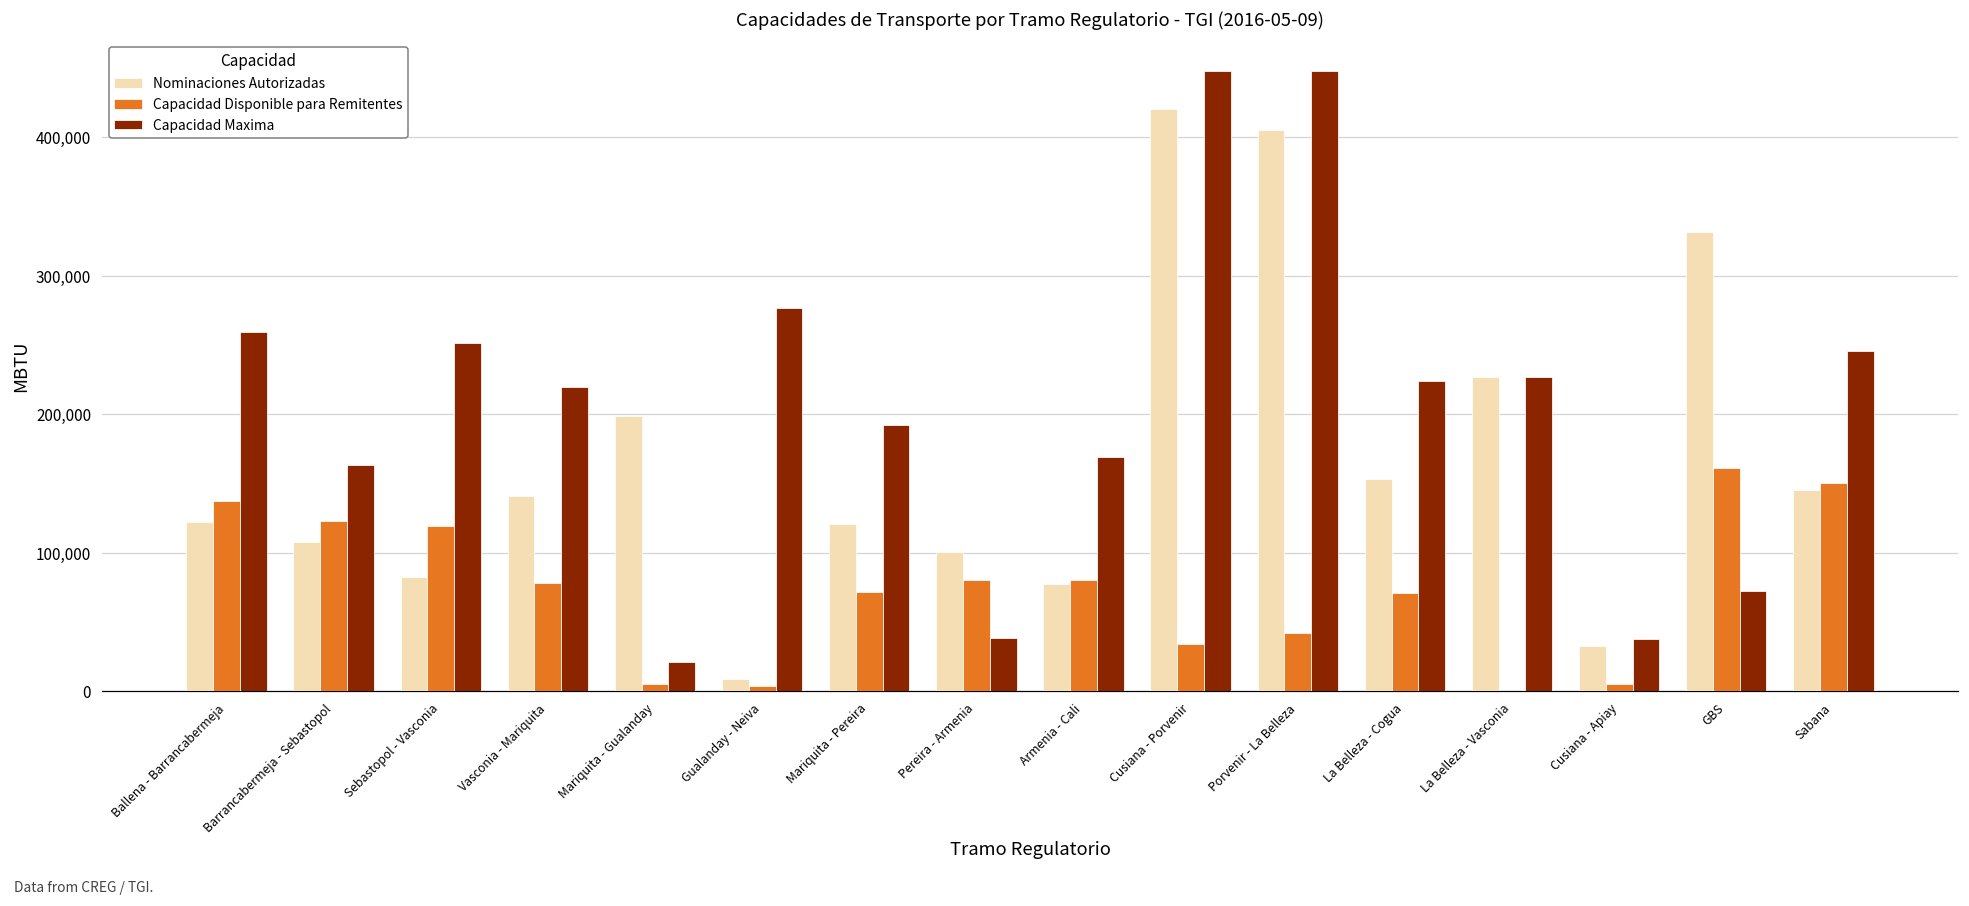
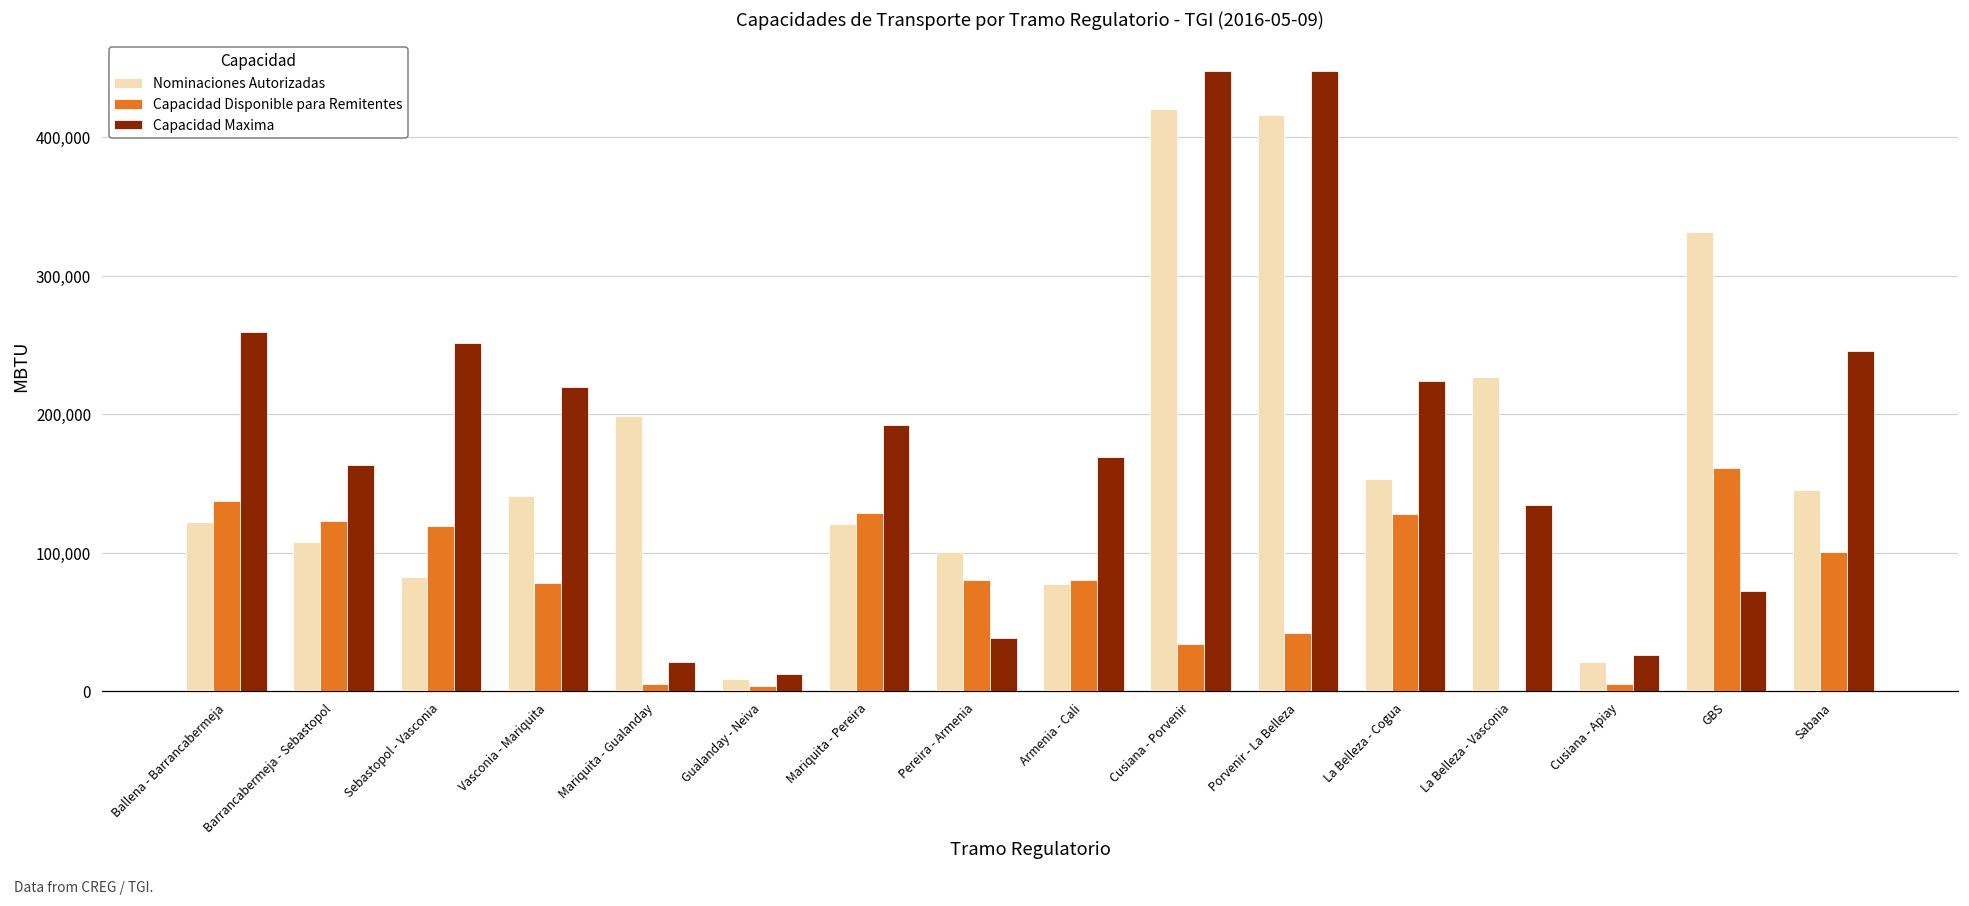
Capacidad Maxima, Gualanday - Neiva: 277,000 -> 13,000
Capacidad Disponible para Remitentes, Mariquita - Pereira: 71,000 -> 128,000
Nominaciones Autorizadas, Porvenir - La Belleza: 405,000 -> 416,000
Capacidad Disponible para Remitentes, La Belleza - Cogua: 71,000 -> 128,000
Capacidad Maxima, La Belleza - Vasconia: 227,000 -> 134,000
Nominaciones Autorizadas, Cusiana - Apiay: 33,000 -> 21,000
Capacidad Maxima, Cusiana - Apiay: 38,000 -> 26,000
Capacidad Disponible para Remitentes, Sabana: 150,000 -> 100,000
